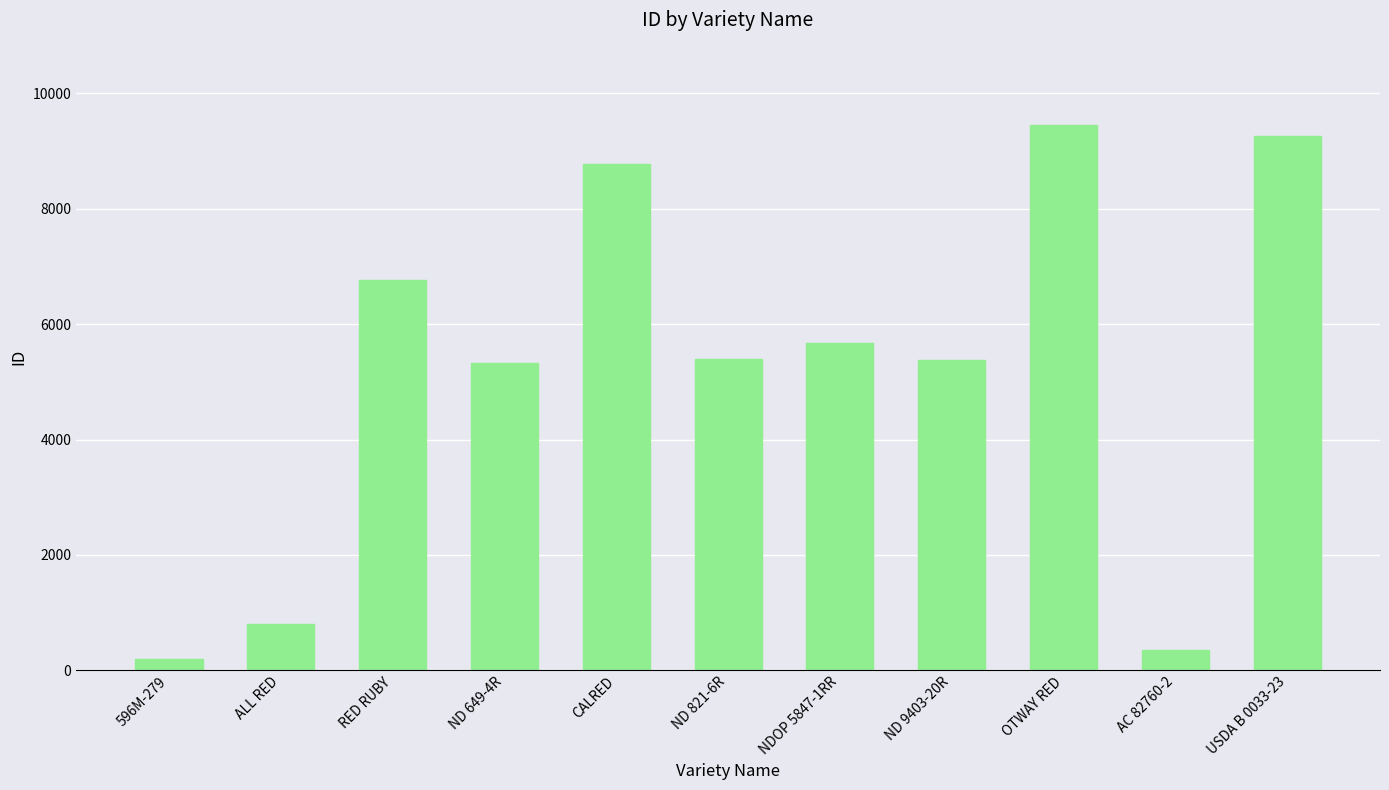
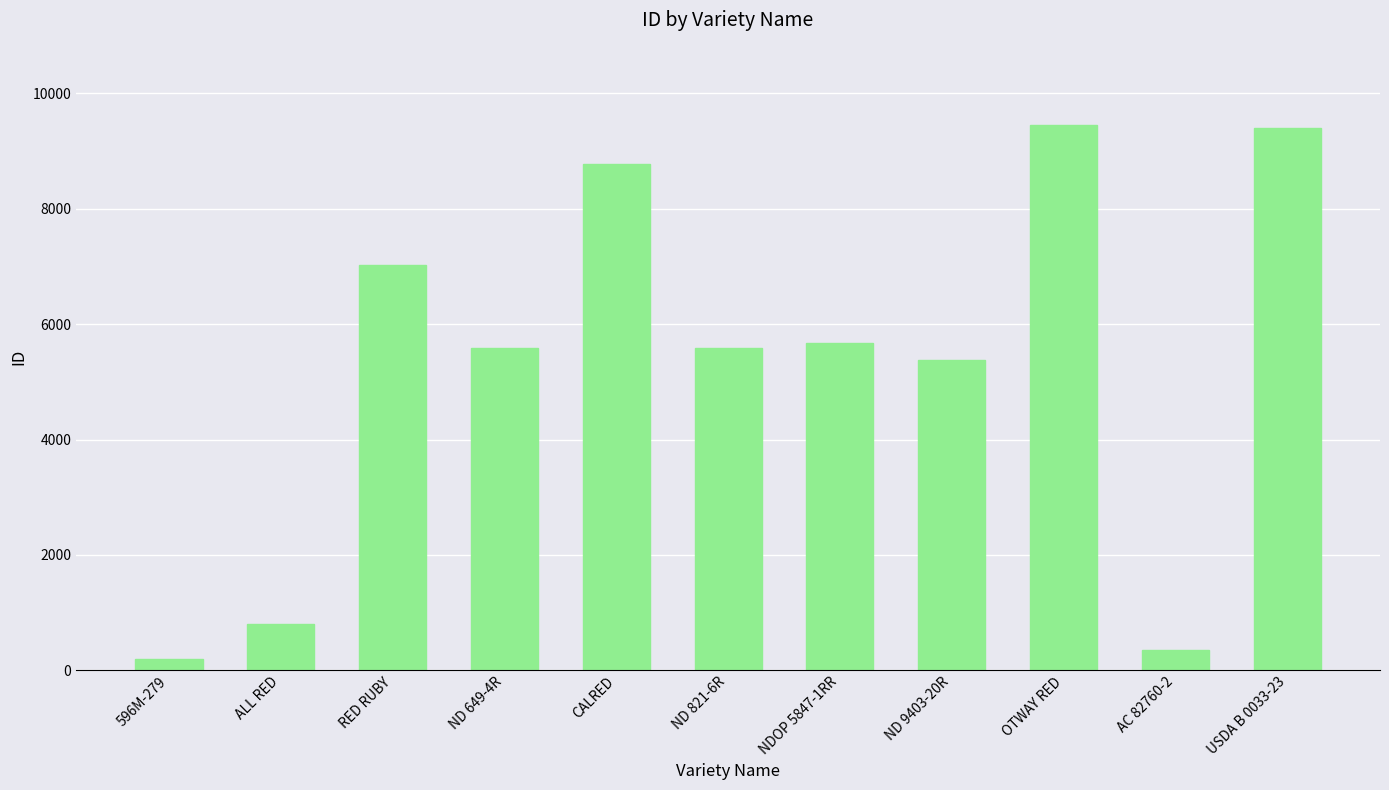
RED RUBY: 6800 -> 7000
ND 649-4R: 5300 -> 5600
ND 821-6R: 5400 -> 5600
USDA B 0033-23: 9300 -> 9400
